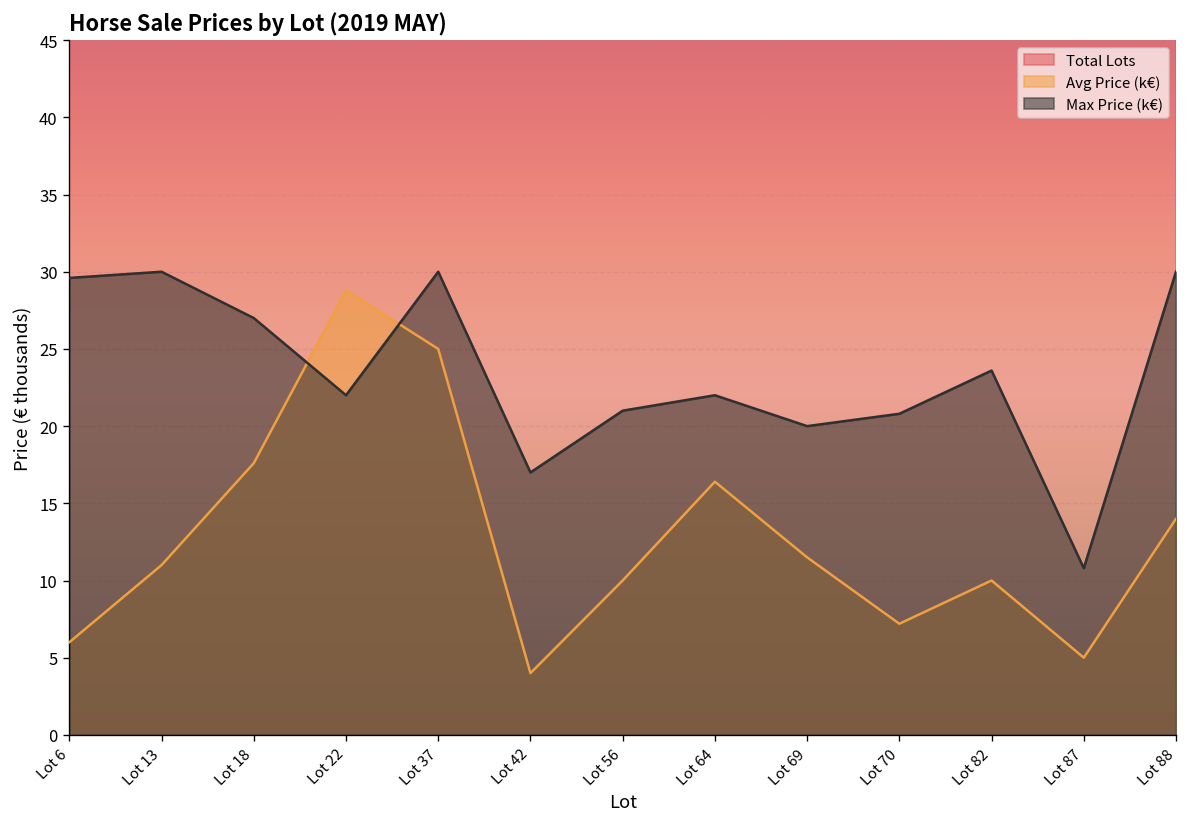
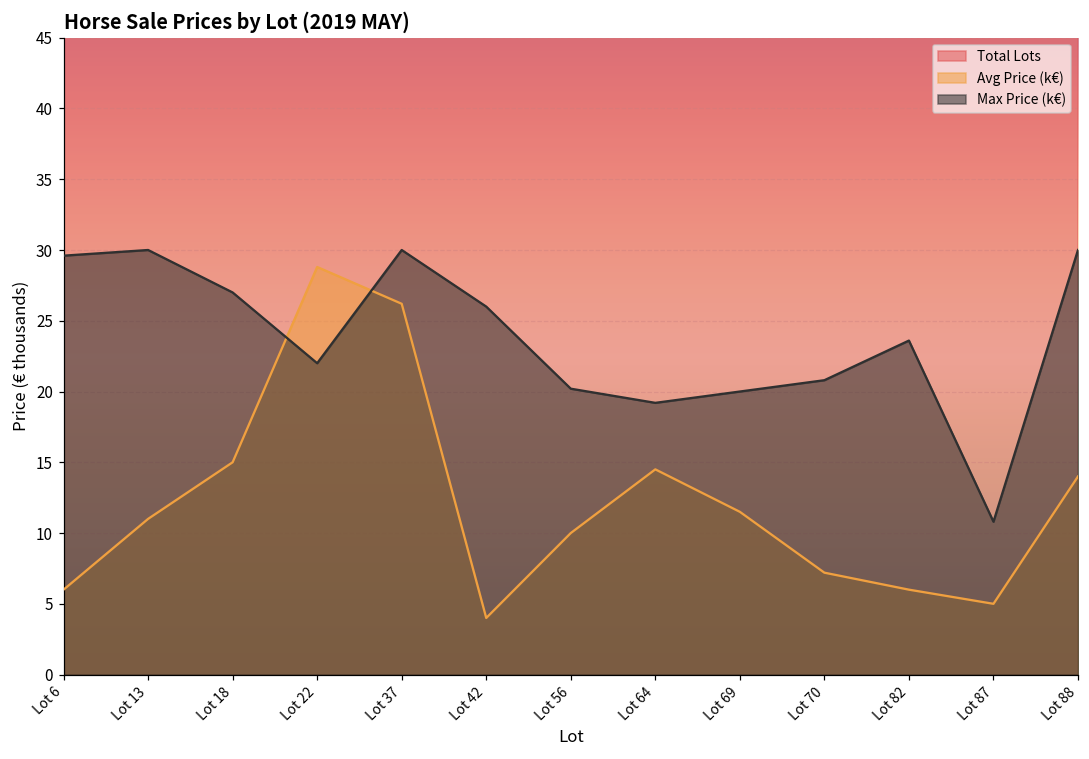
Avg Price (k€), Lot 18: 17.6 -> 15.0
Avg Price (k€), Lot 37: 25.0 -> 26.2
Max Price (k€), Lot 42: 17 -> 26
Max Price (k€), Lot 56: 21.0 -> 20.2
Avg Price (k€), Lot 64: 16.4 -> 14.5
Max Price (k€), Lot 64: 22.0 -> 19.2
Avg Price (k€), Lot 82: 10 -> 6
